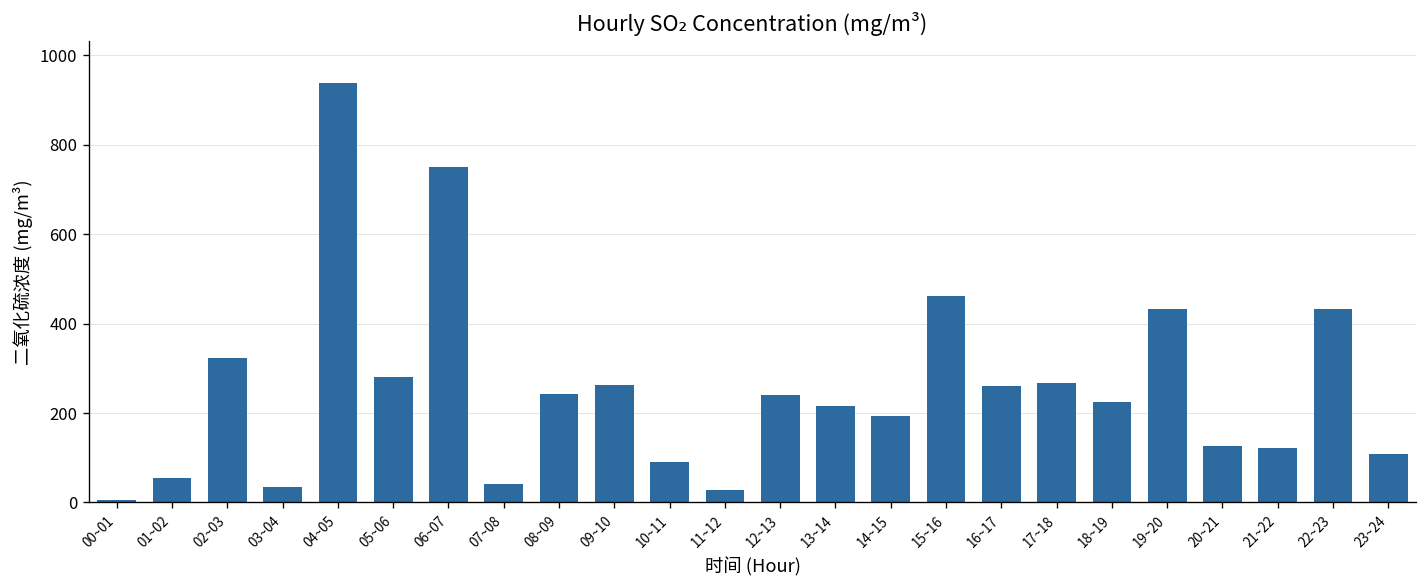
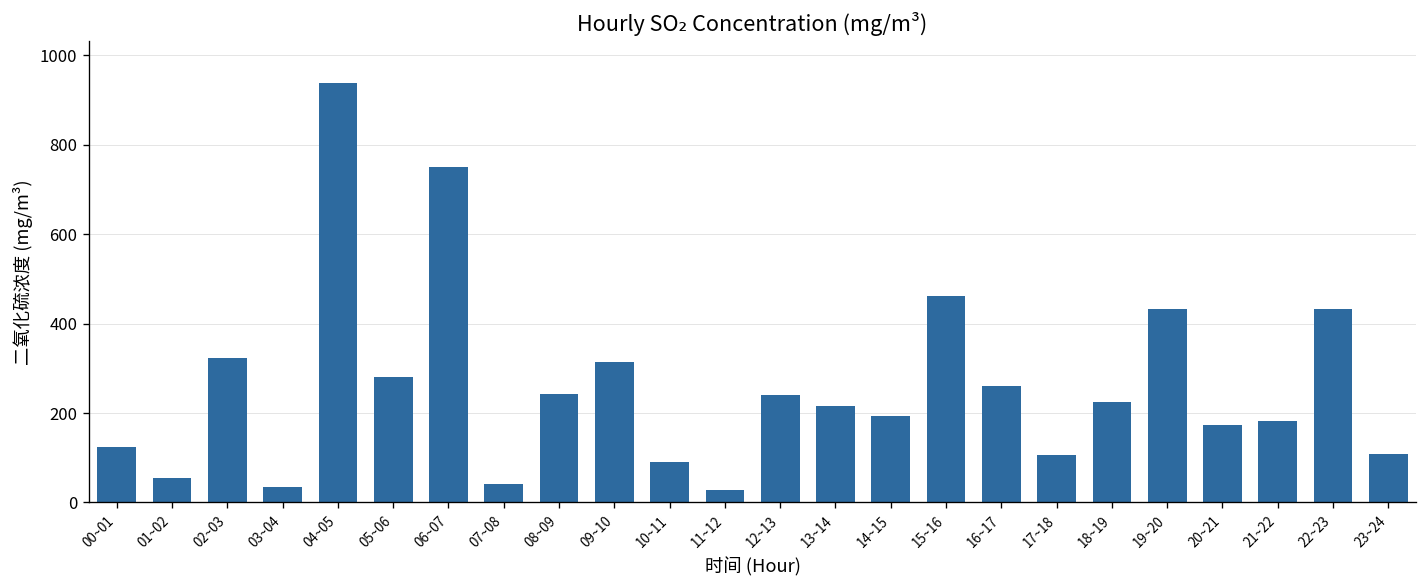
00~01: 10 -> 120
09~10: 260 -> 310
17~18: 270 -> 110
20~21: 130 -> 170
21~22: 120 -> 180
